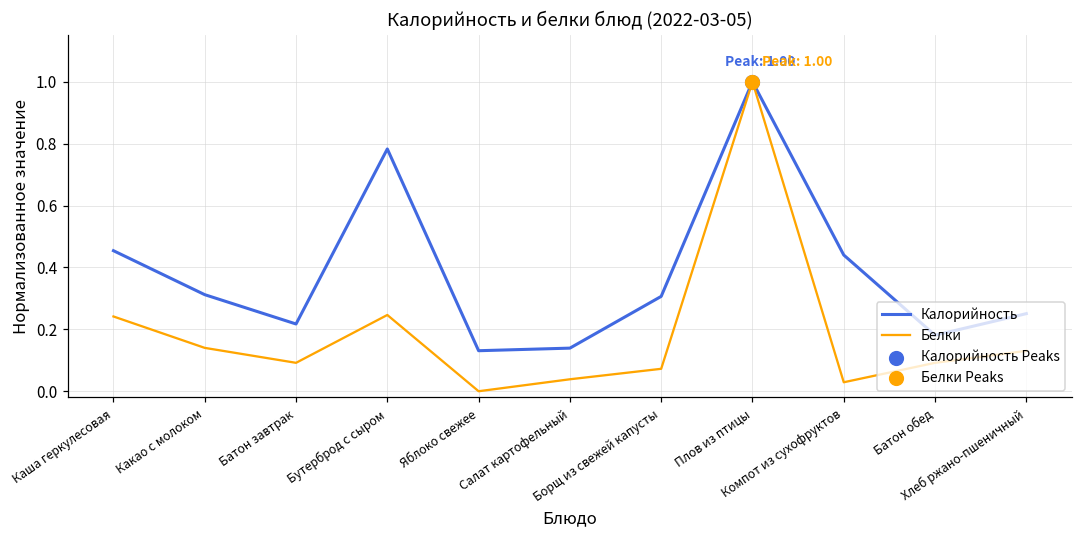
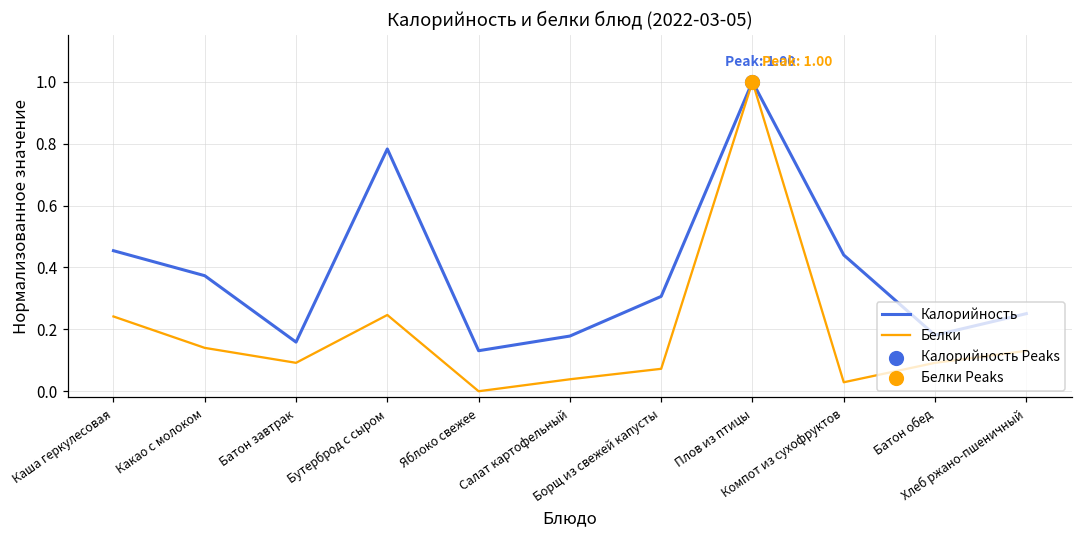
Калорийность, Какао с молоком: 0.31 -> 0.37
Калорийность, Батон завтрак: 0.22 -> 0.16
Калорийность, Салат картофельный: 0.14 -> 0.18
